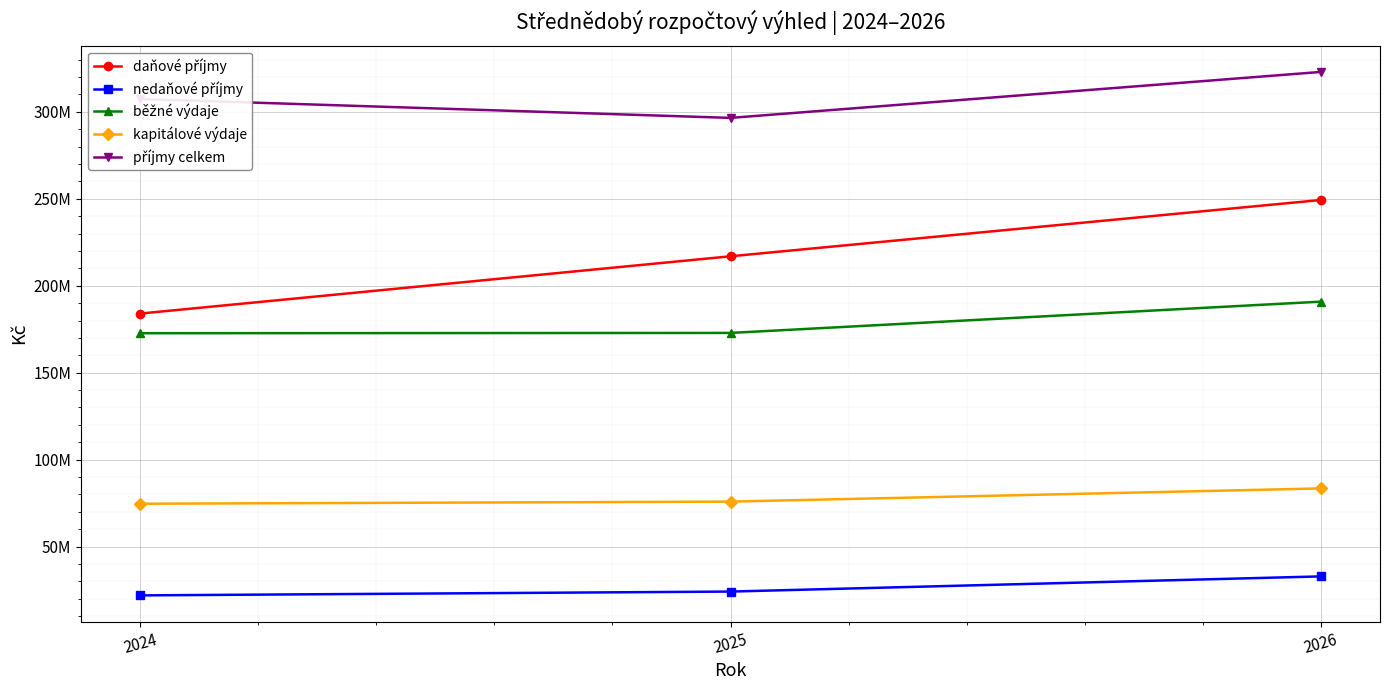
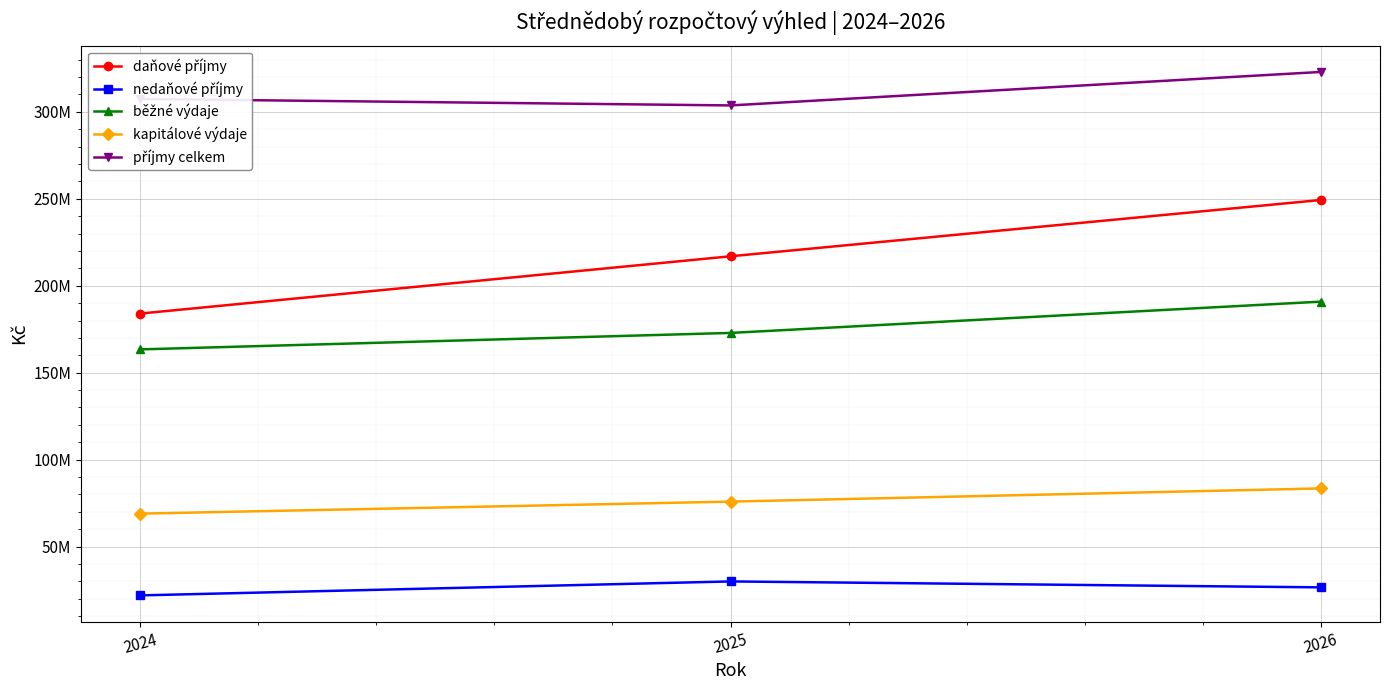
běžné výdaje, 2024: 173000000 -> 163000000
kapitálové výdaje, 2024: 75000000 -> 69000000
nedaňové příjmy, 2025: 24000000 -> 30000000
příjmy celkem, 2025: 296000000 -> 304000000
nedaňové příjmy, 2026: 33000000 -> 27000000
